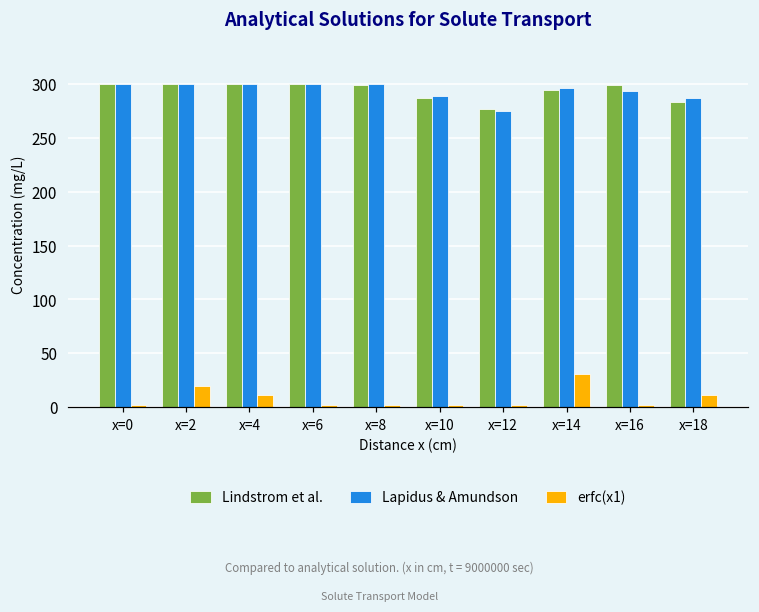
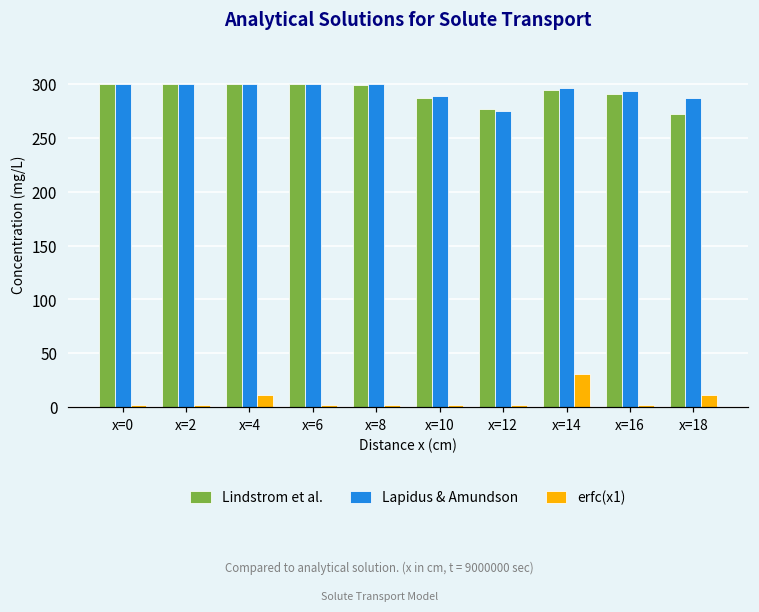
erfc(x1), x=2: 20 -> 0
Lindstrom et al., x=16: 300 -> 290
Lindstrom et al., x=18: 280 -> 270
